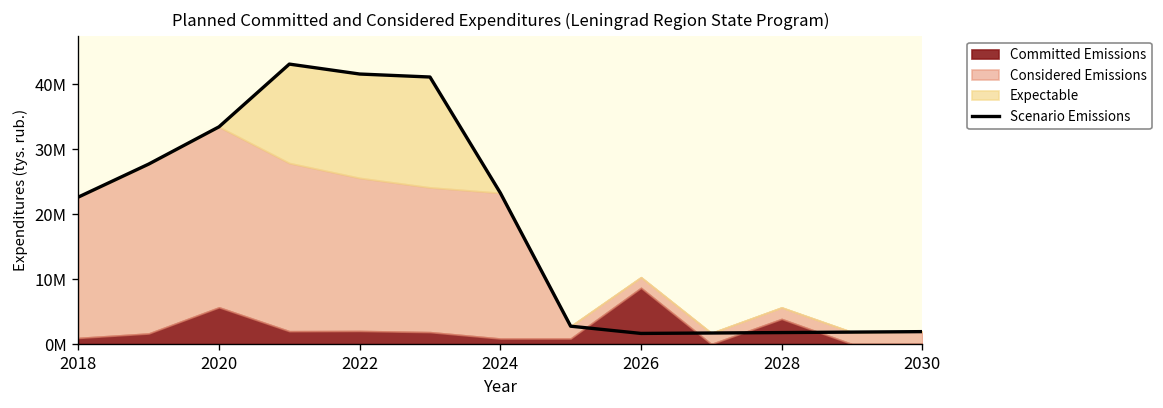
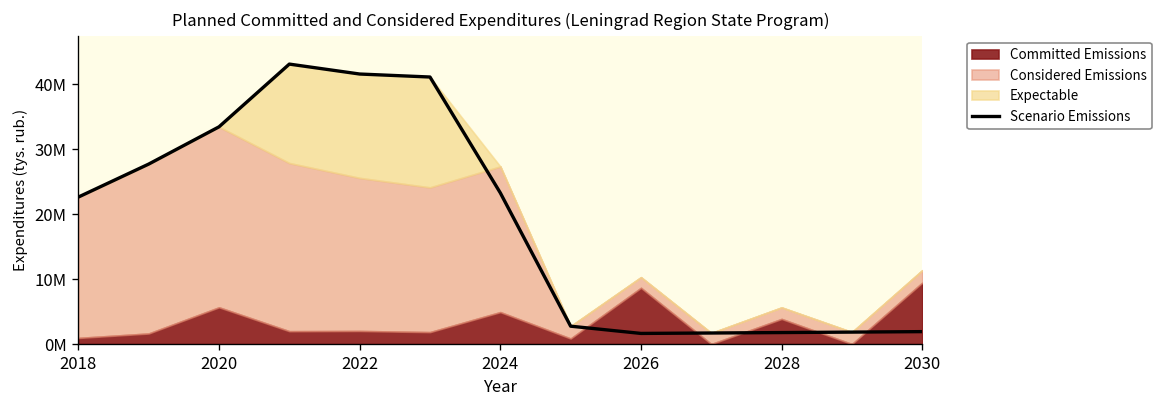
Committed Emissions, 2024: 1000000 -> 5000000
Committed Emissions, 2030: 0 -> 9000000
